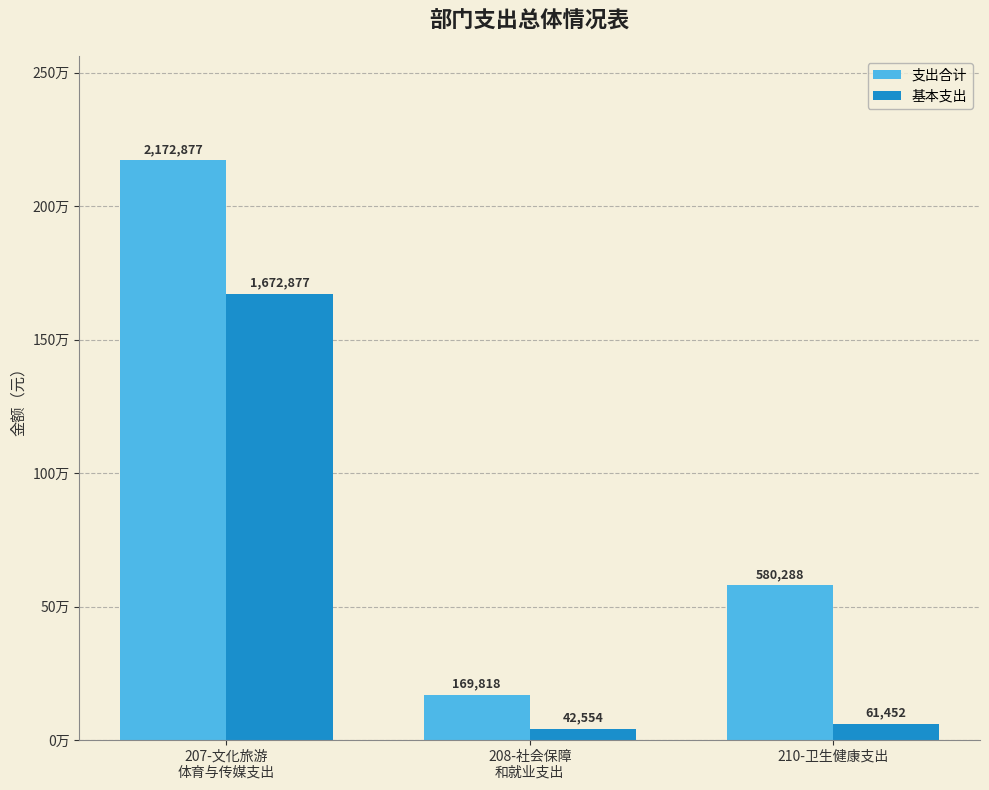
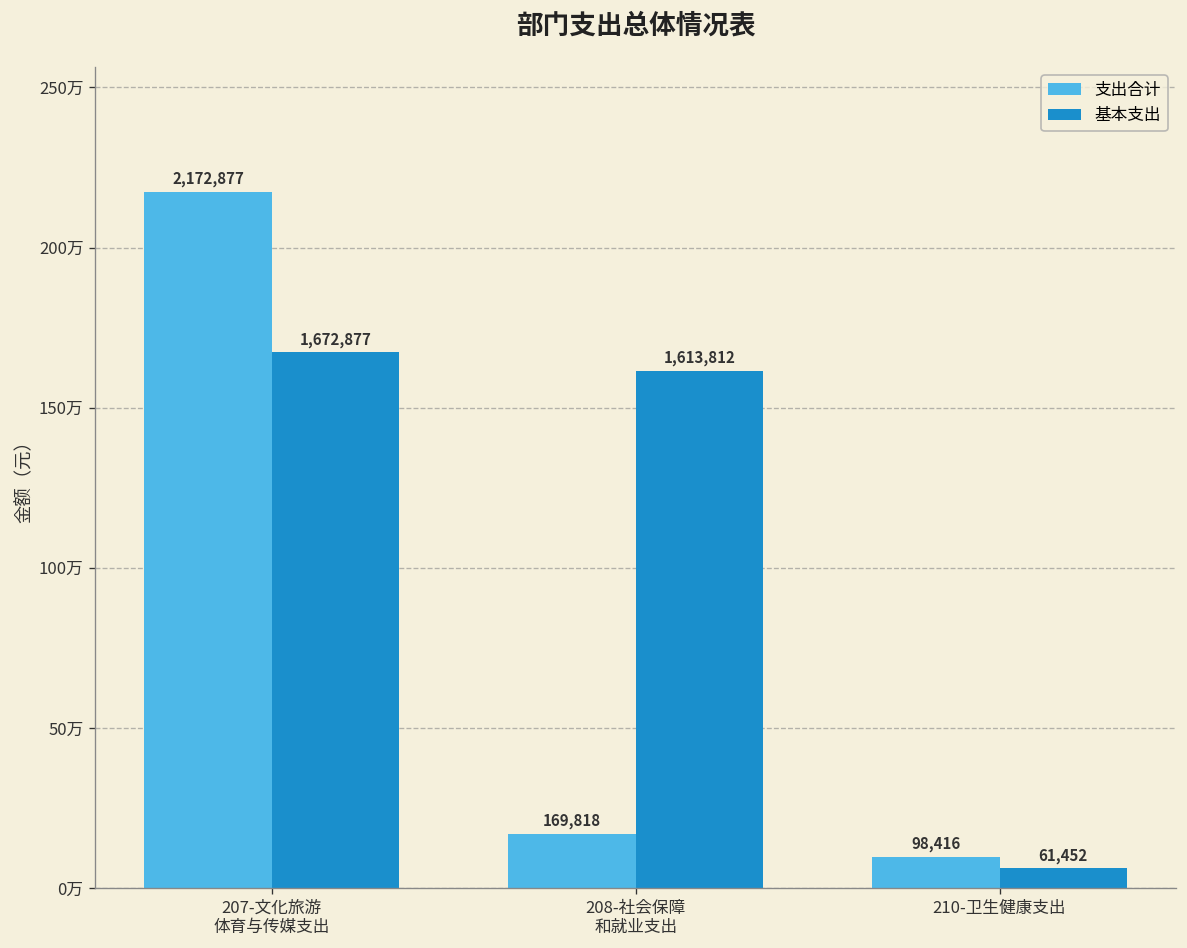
基本支出, 208-社会保障 和就业支出: 42,554 -> 1,613,812
支出合计, 210-卫生健康支出: 580,288 -> 98,416
